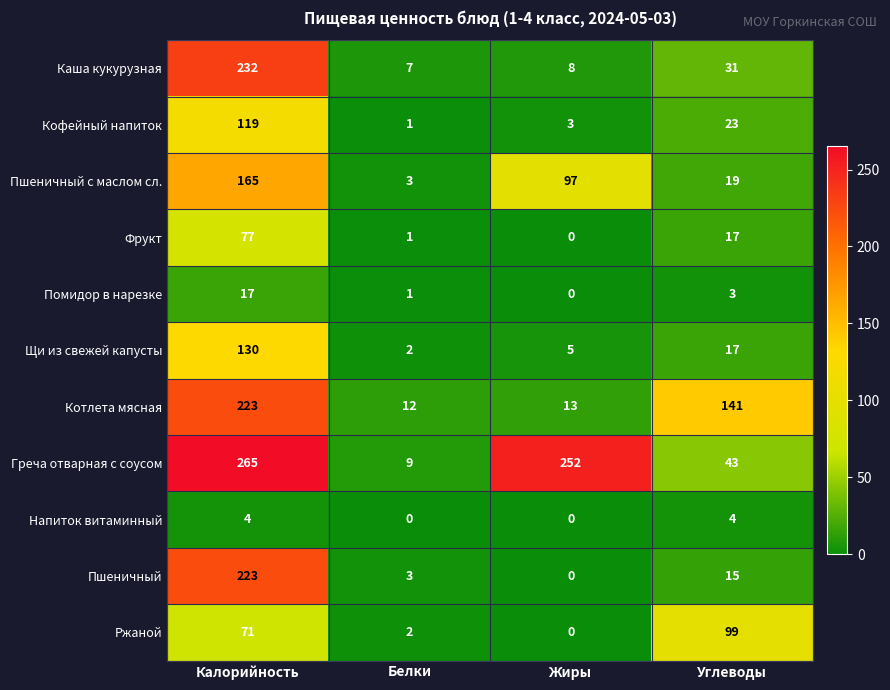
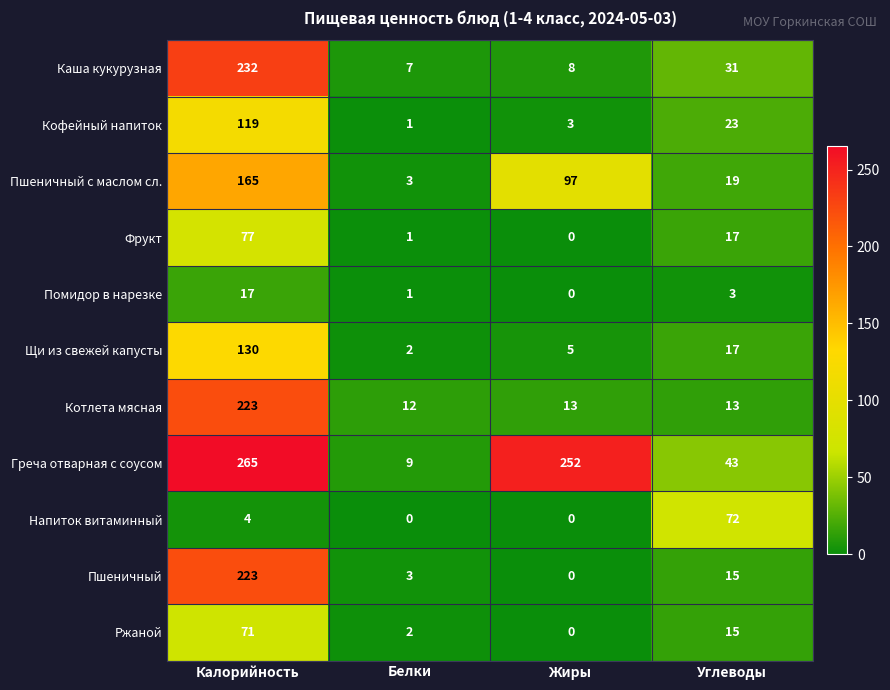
Котлета мясная, Углеводы: 141 -> 13
Напиток витаминный, Углеводы: 4 -> 72
Ржаной, Углеводы: 99 -> 15
